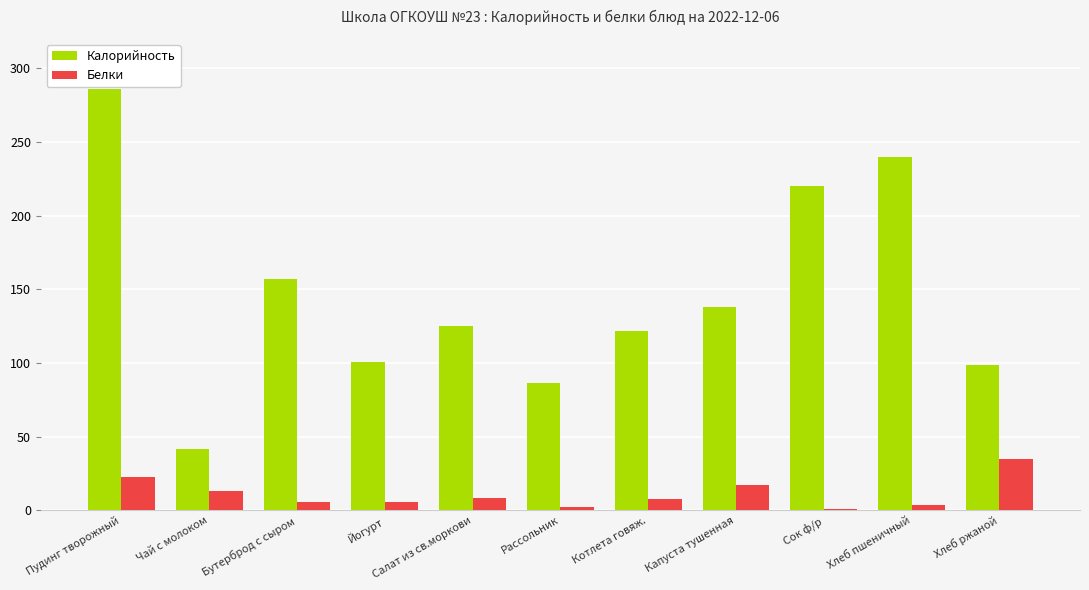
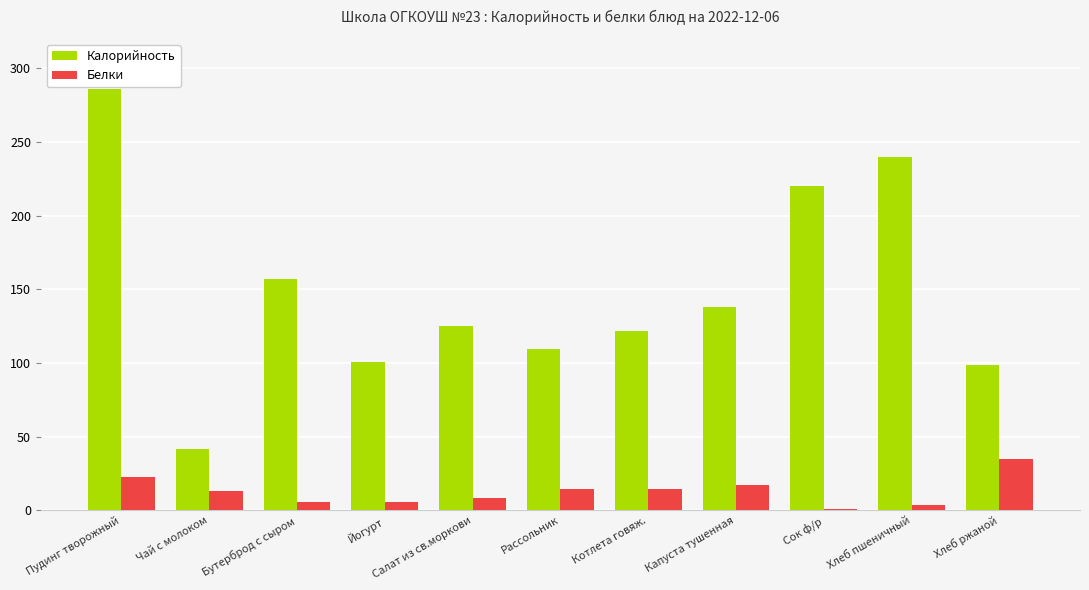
Калорийность, Рассольник: 86 -> 110
Белки, Рассольник: 3 -> 15
Белки, Котлета говяж.: 8 -> 15
